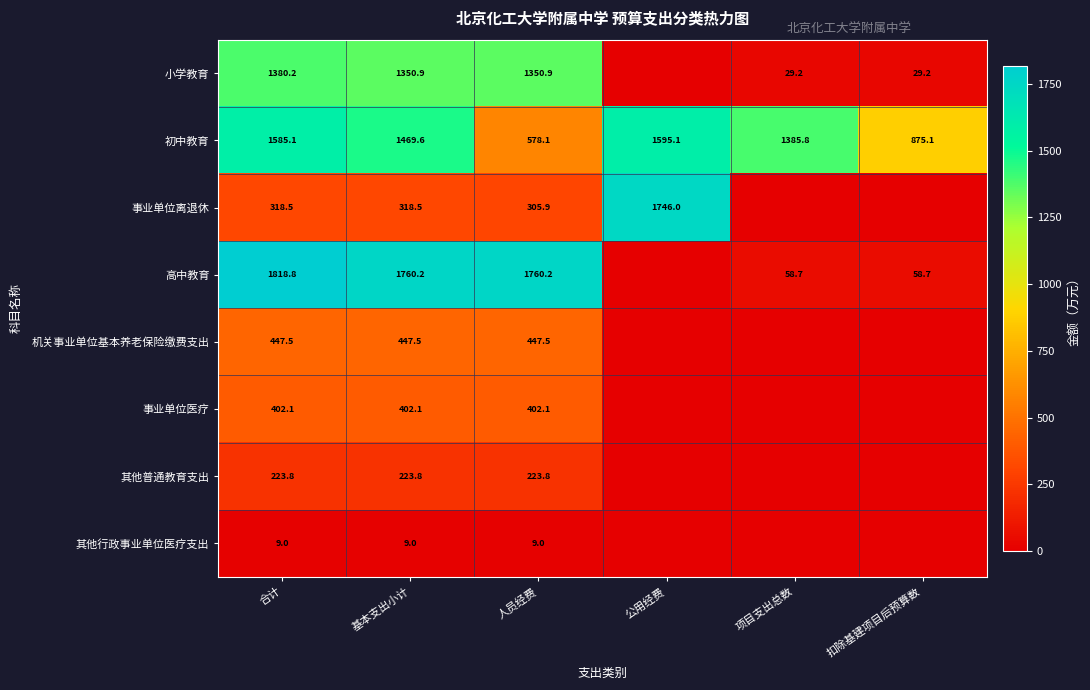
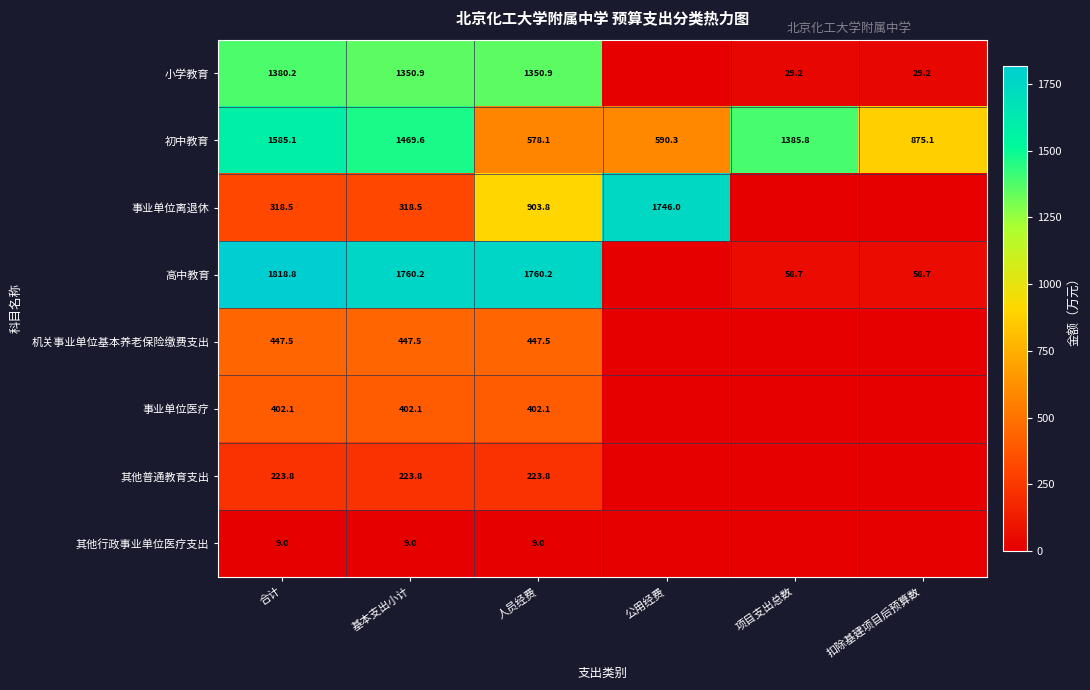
初中教育, 公用经费: 1595.1 -> 590.3
事业单位离退休, 人员经费: 305.9 -> 903.8
